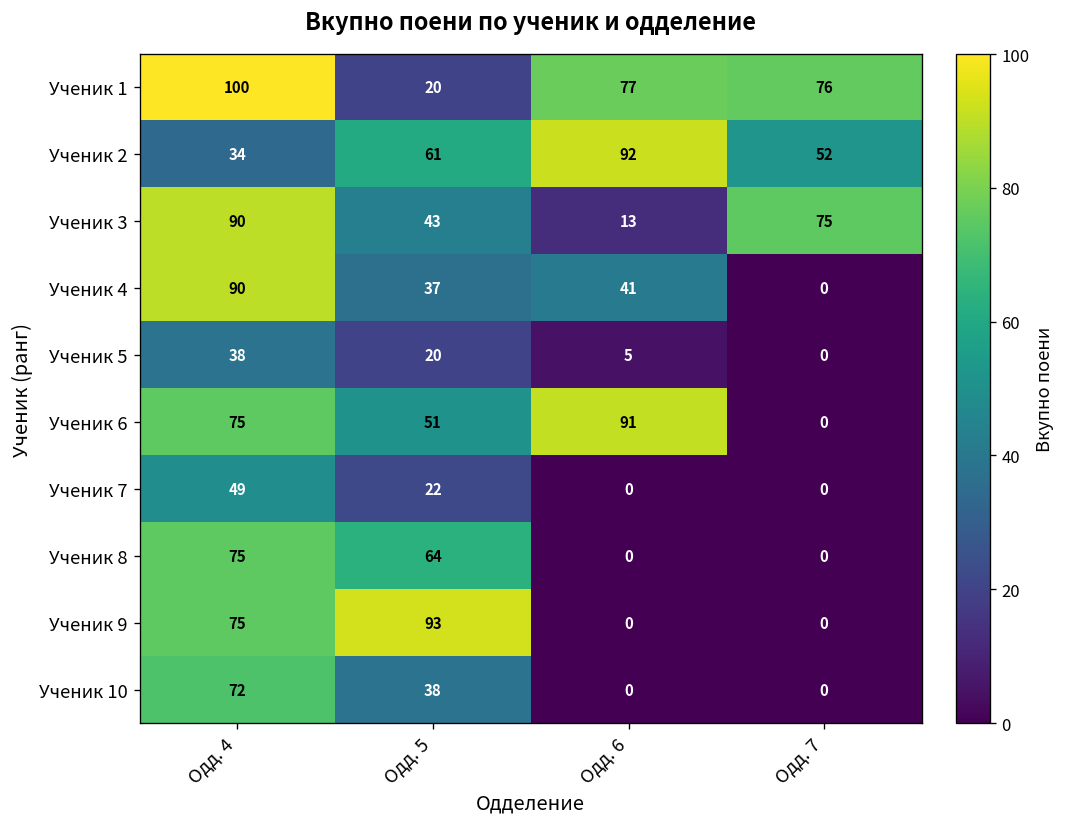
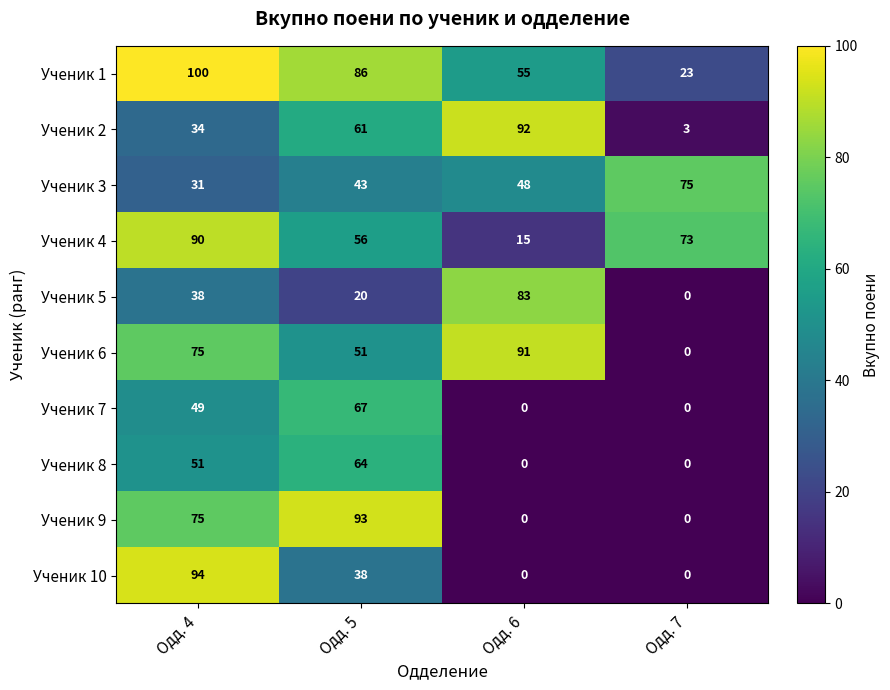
Ученик 1, Одд. 5: 20 -> 86
Ученик 1, Одд. 6: 77 -> 55
Ученик 1, Одд. 7: 76 -> 23
Ученик 2, Одд. 7: 52 -> 3
Ученик 3, Одд. 4: 90 -> 31
Ученик 3, Одд. 6: 13 -> 48
Ученик 4, Одд. 5: 37 -> 56
Ученик 4, Одд. 6: 41 -> 15
Ученик 4, Одд. 7: 0 -> 73
Ученик 5, Одд. 6: 5 -> 83
Ученик 7, Одд. 5: 22 -> 67
Ученик 8, Одд. 4: 75 -> 51
Ученик 10, Одд. 4: 72 -> 94
